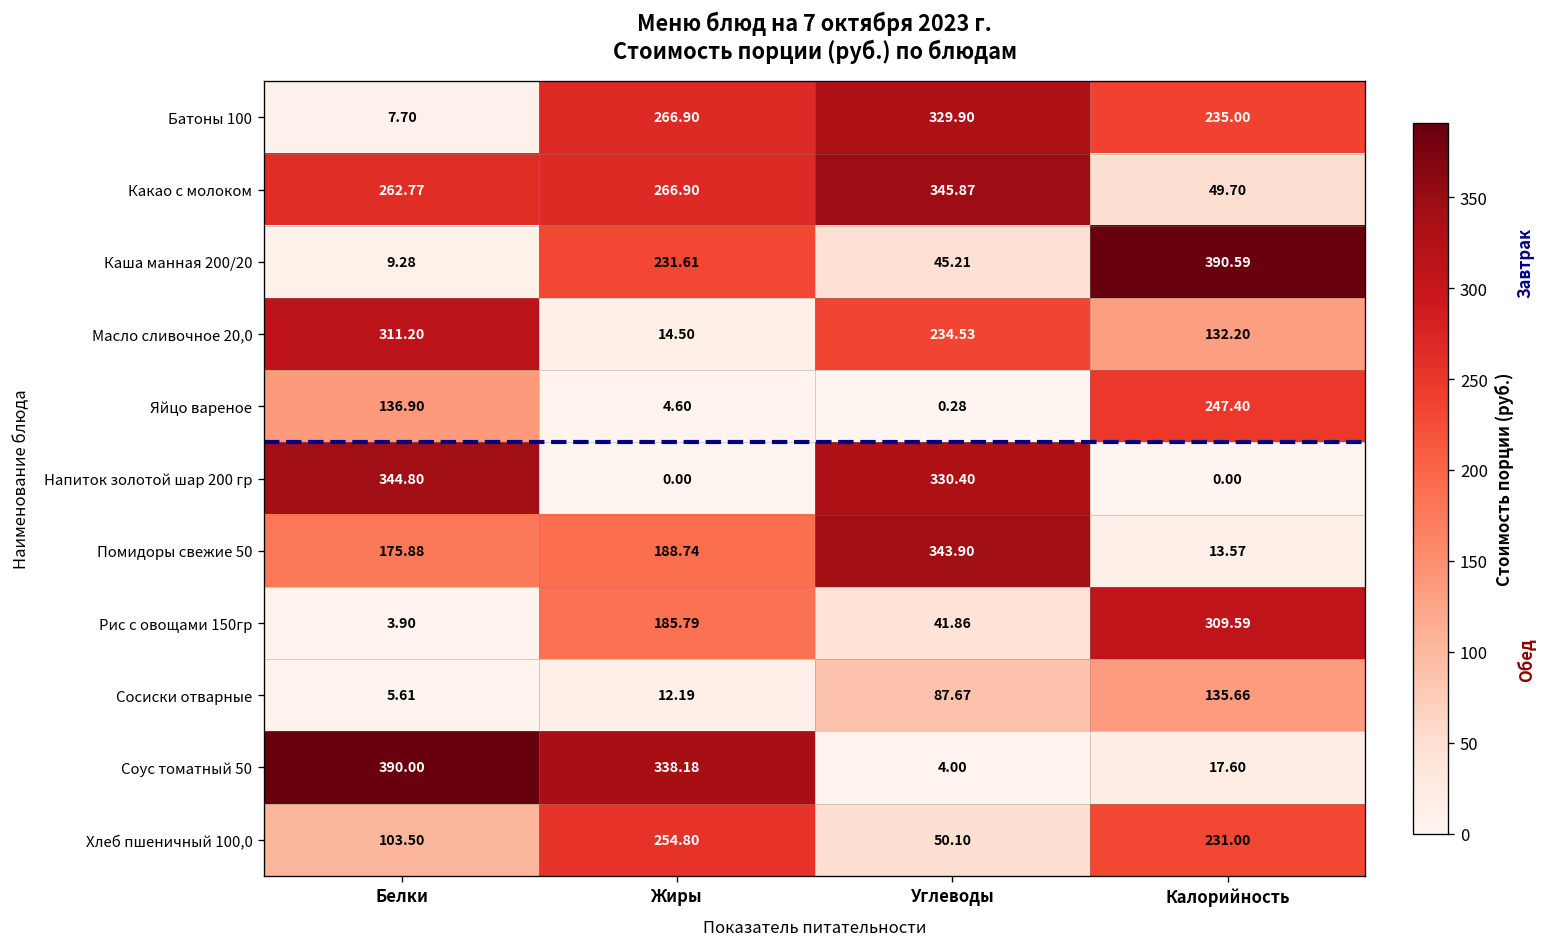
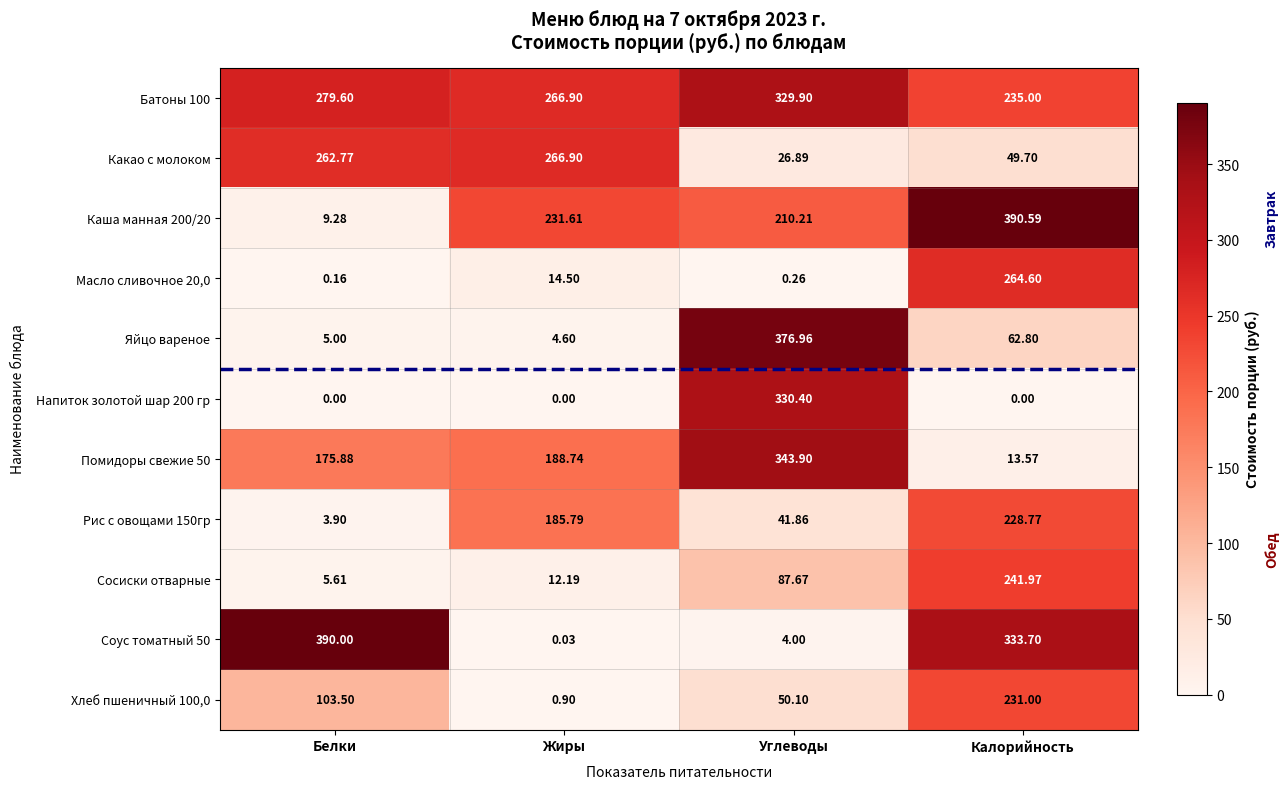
Батоны 100, Белки: 7.70 -> 279.60
Какао с молоком, Углеводы: 345.87 -> 26.89
Каша манная 200/20, Углеводы: 45.21 -> 210.21
Масло сливочное 20,0, Белки: 311.20 -> 0.16
Масло сливочное 20,0, Углеводы: 234.53 -> 0.26
Масло сливочное 20,0, Калорийность: 132.20 -> 264.60
Яйцо вареное, Белки: 136.90 -> 5.00
Яйцо вареное, Углеводы: 0.28 -> 376.96
Яйцо вареное, Калорийность: 247.40 -> 62.80
Напиток золотой шар 200 гр, Белки: 344.80 -> 0.00
Рис с овощами 150гр, Калорийность: 309.59 -> 228.77
Сосиски отварные, Калорийность: 135.66 -> 241.97
Соус томатный 50, Жиры: 338.18 -> 0.03
Соус томатный 50, Калорийность: 17.60 -> 333.70
Хлеб пшеничный 100,0, Жиры: 254.80 -> 0.90
